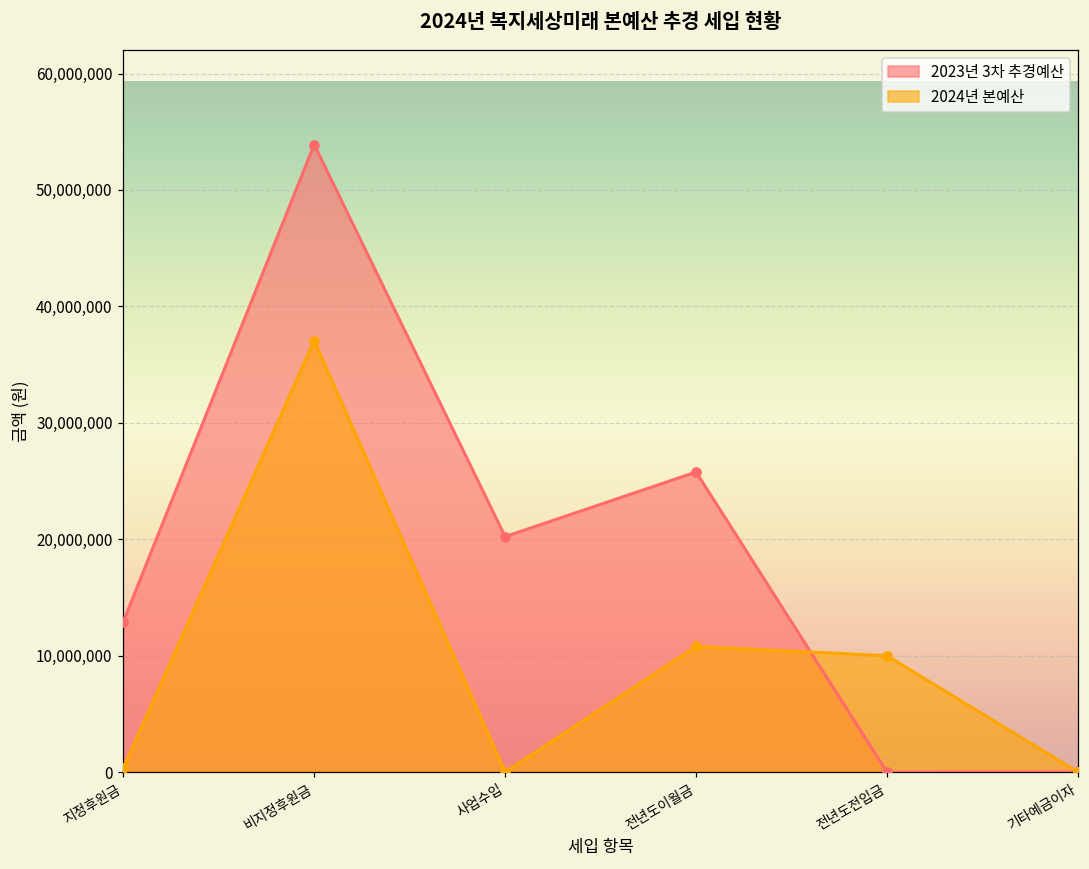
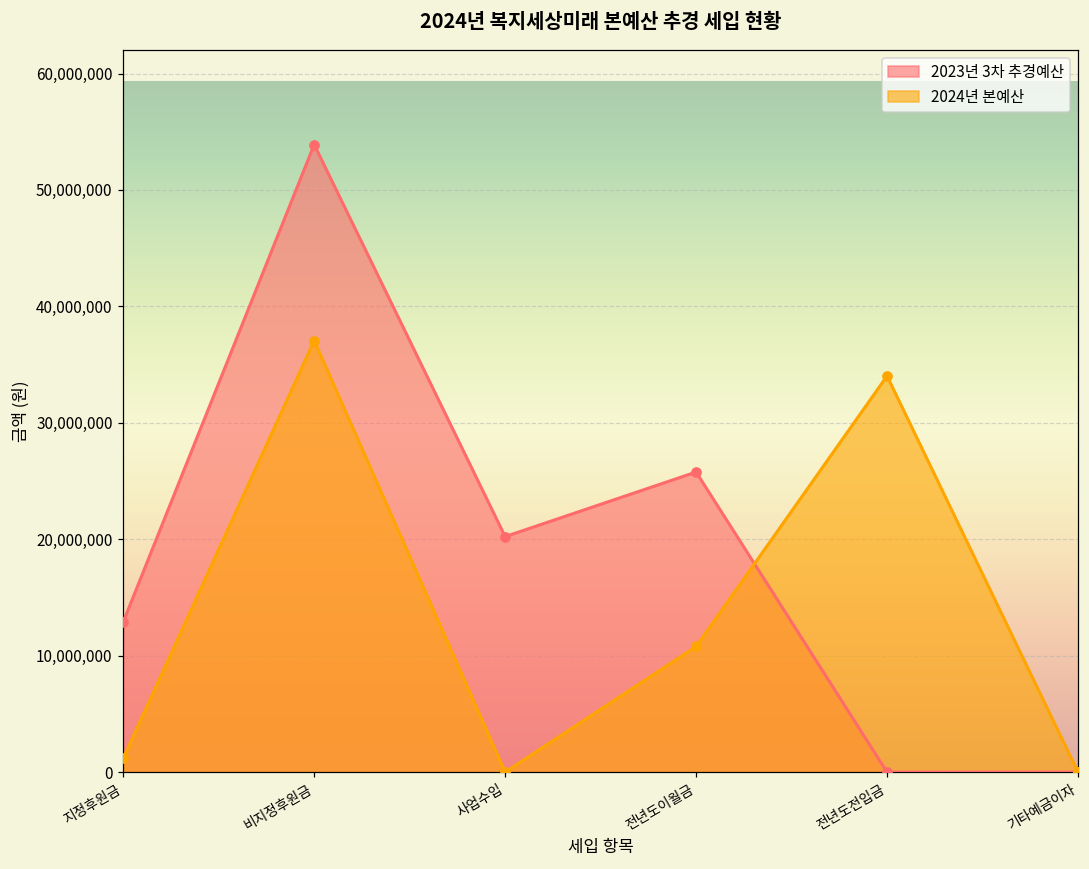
2024년 본예산, 지정후원금: 300,000 -> 1,200,000
2024년 본예산, 전년도전입금: 10,000,000 -> 34,000,000
